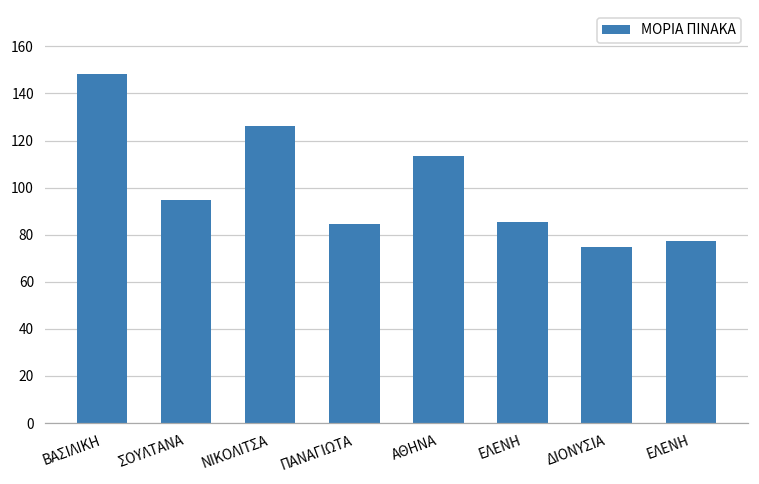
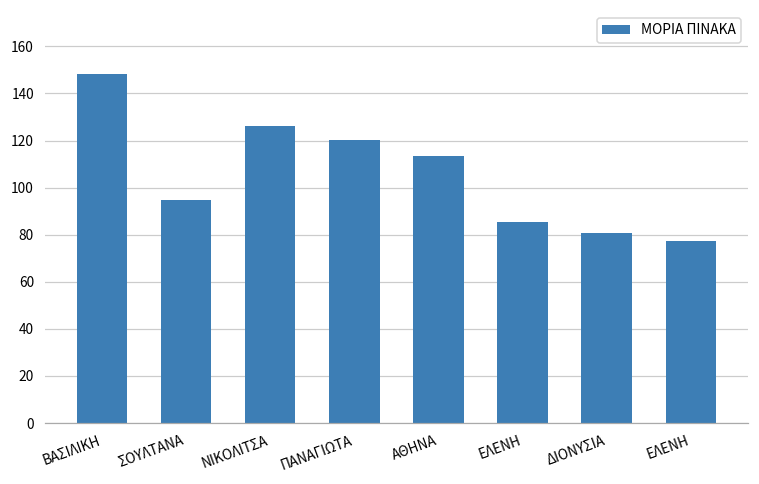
ΠΑΝΑΓΙΩΤΑ: 84 -> 120
ΔΙΟΝΥΣΙΑ: 75 -> 81
